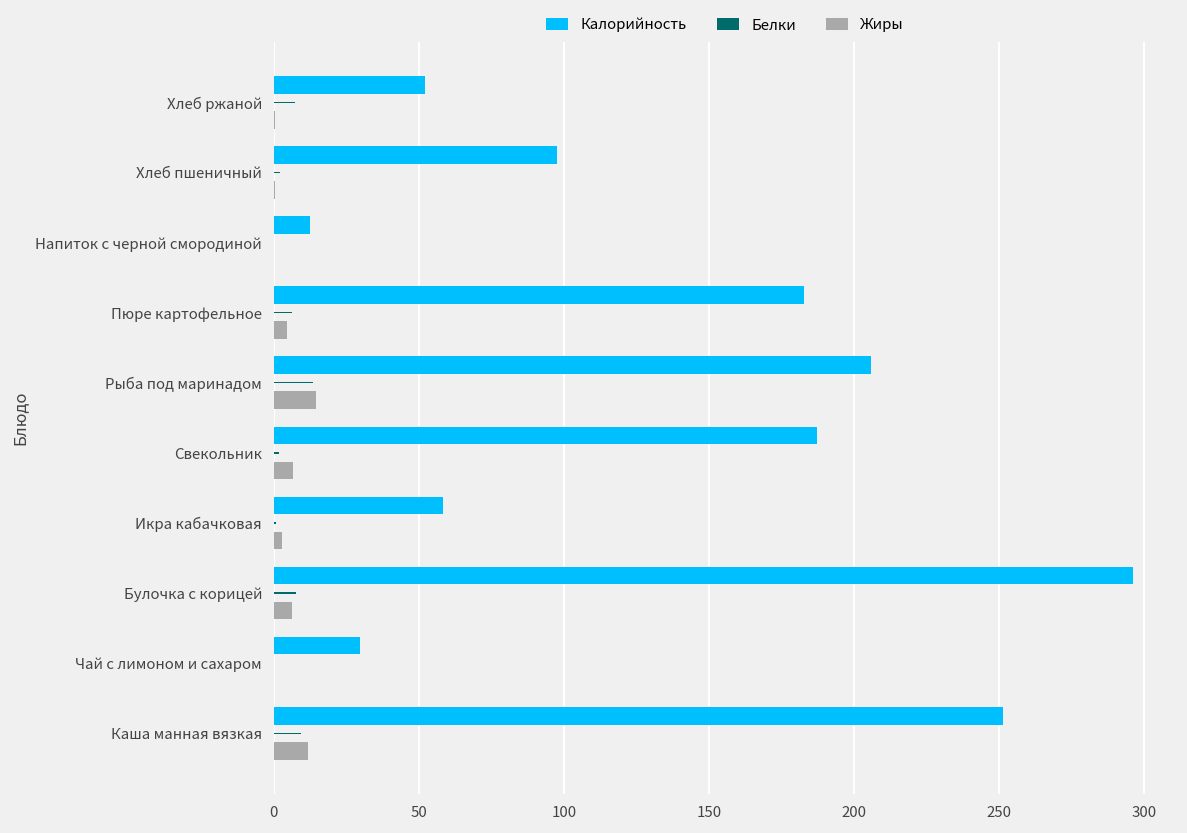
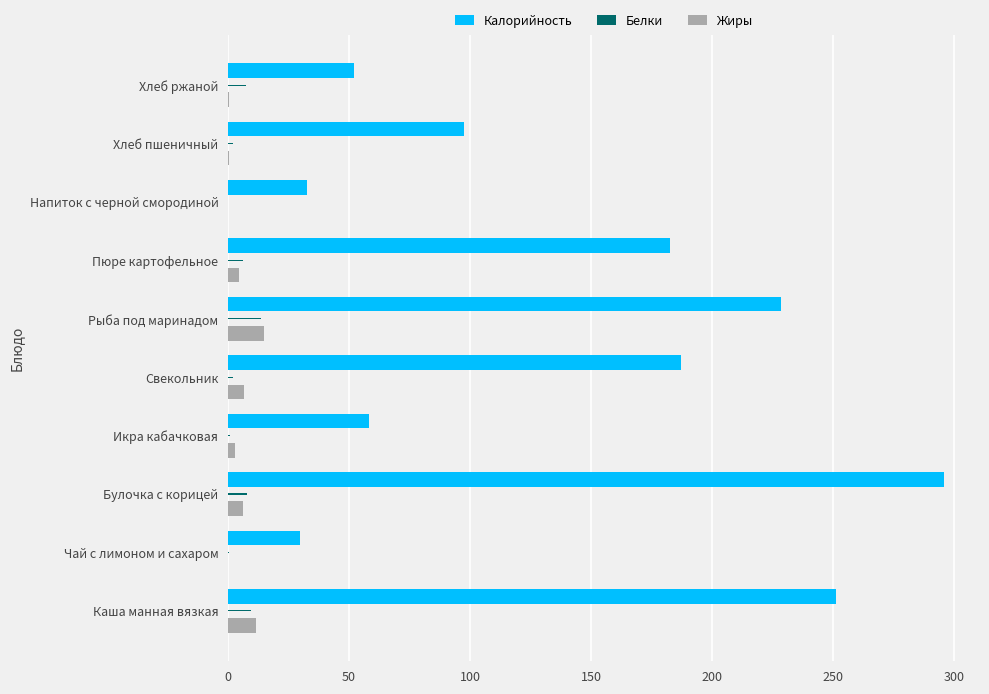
Калорийность, Напиток с черной смородиной: 13 -> 33
Калорийность, Рыба под маринадом: 206 -> 229
